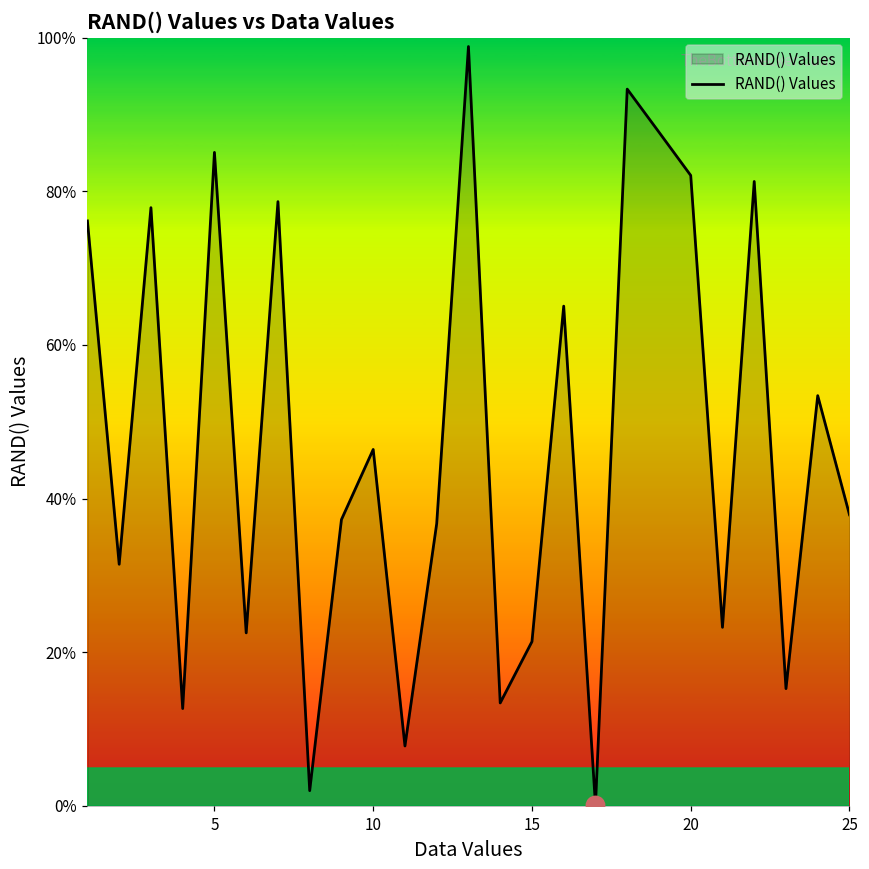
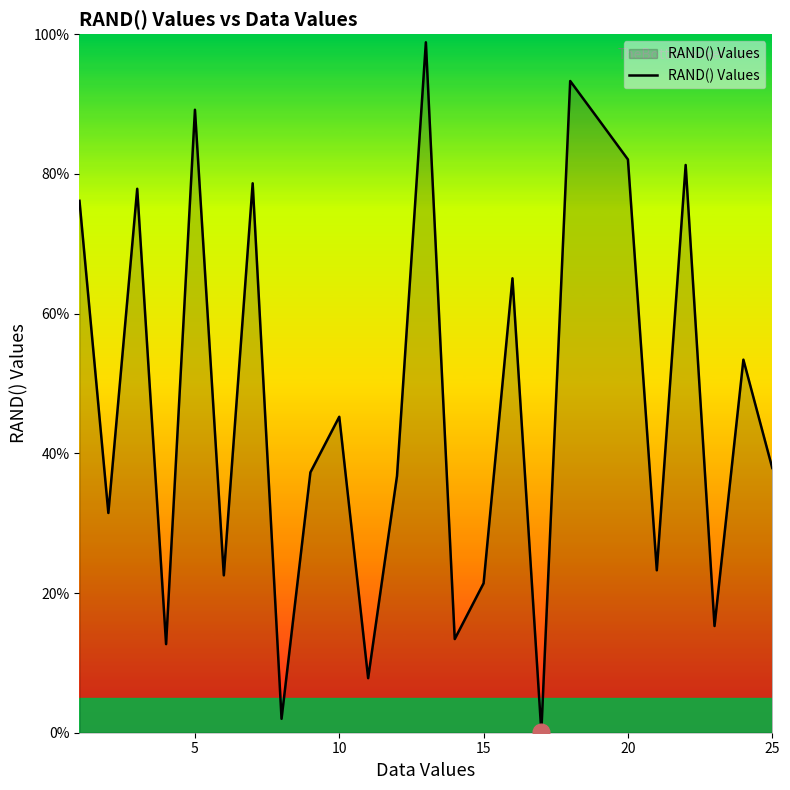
RAND() Values, 5: 85% -> 89%
RAND() Values, 10: 46% -> 45%
